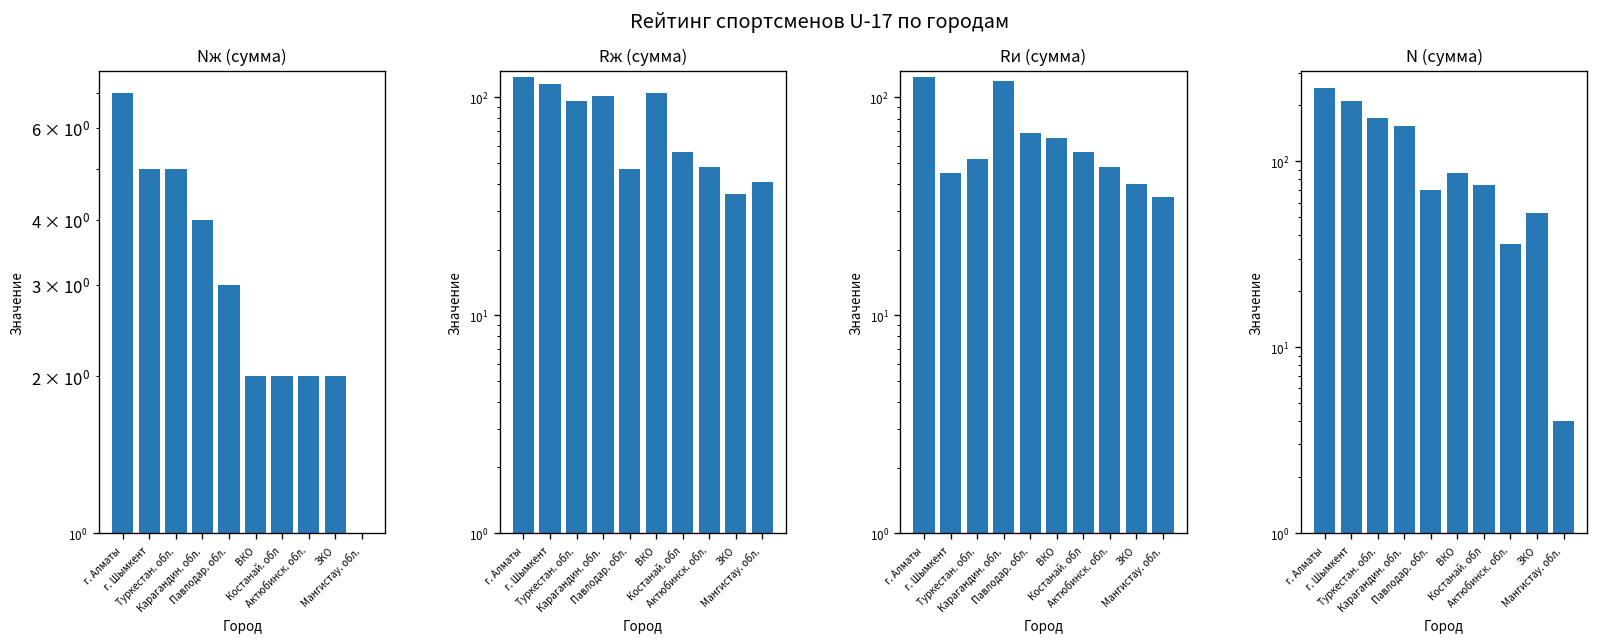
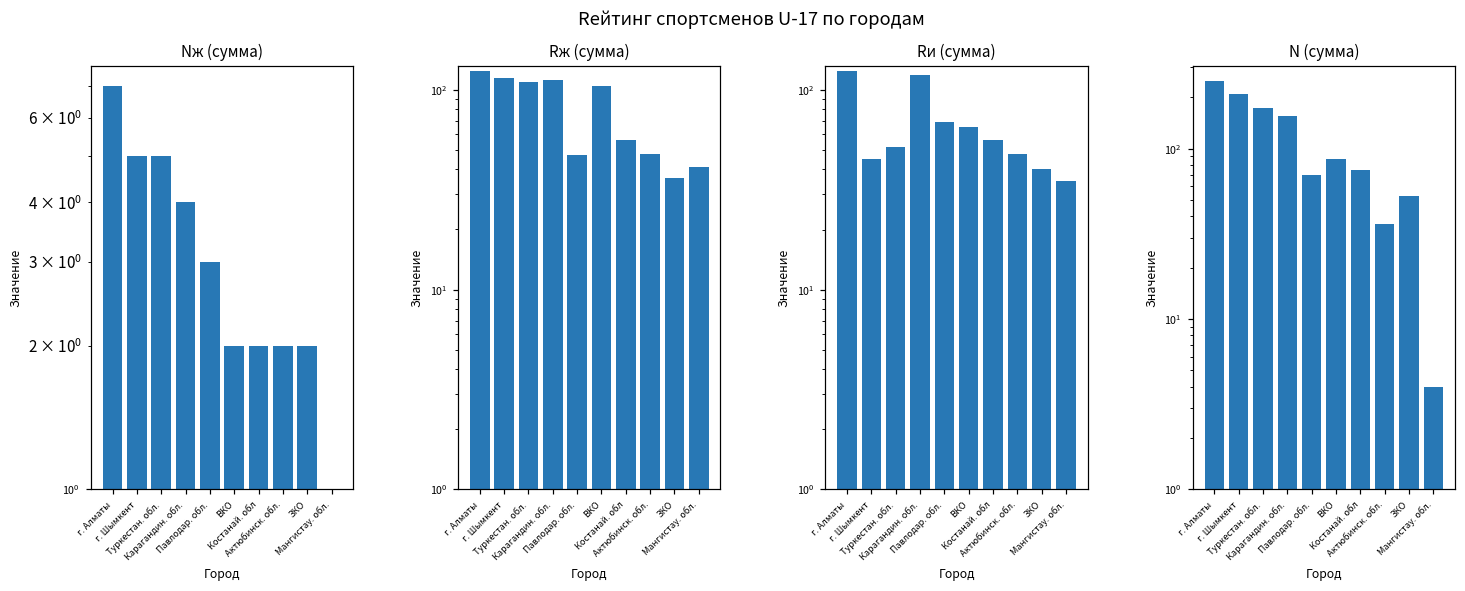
Rж (сумма), Туркестан. обл.: 100 -> 110
Rж (сумма), Карагандин. обл.: 100 -> 110
